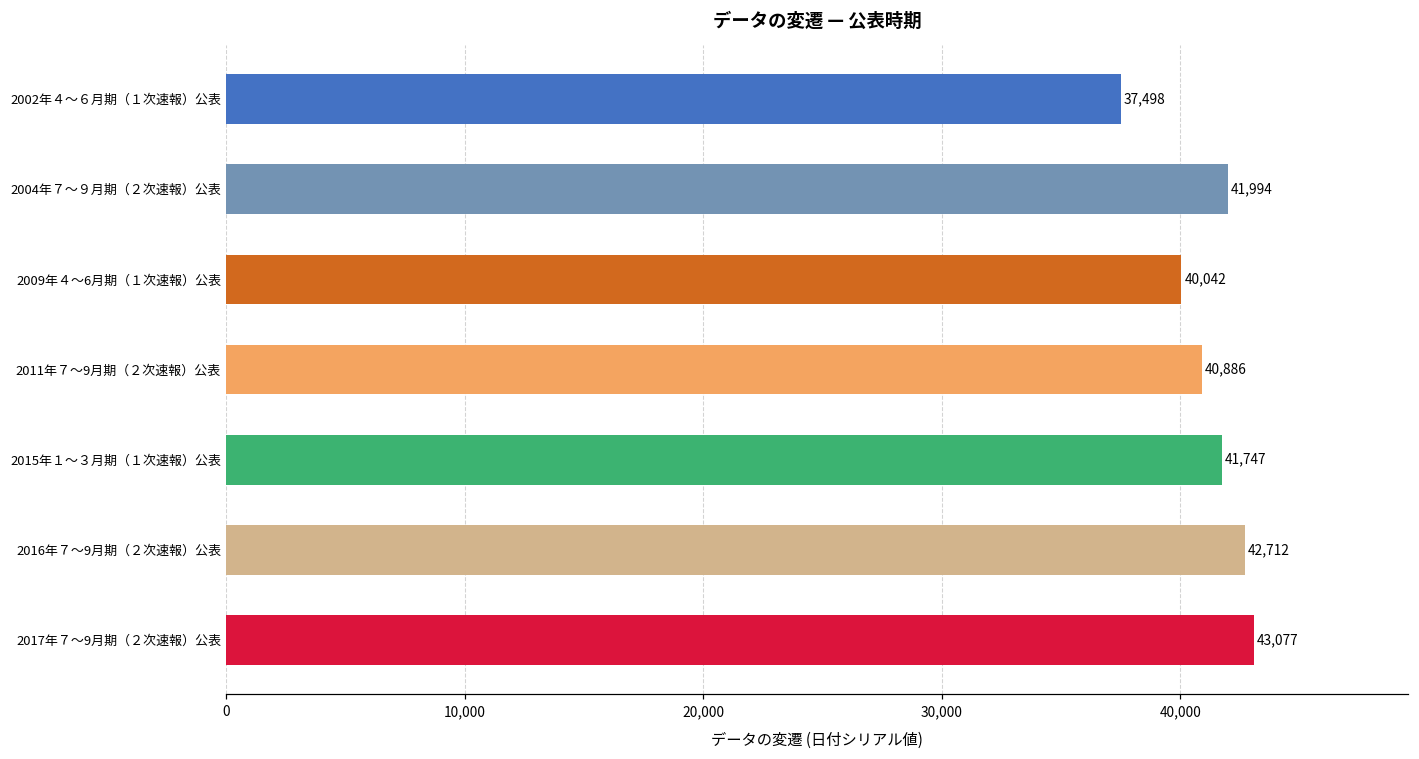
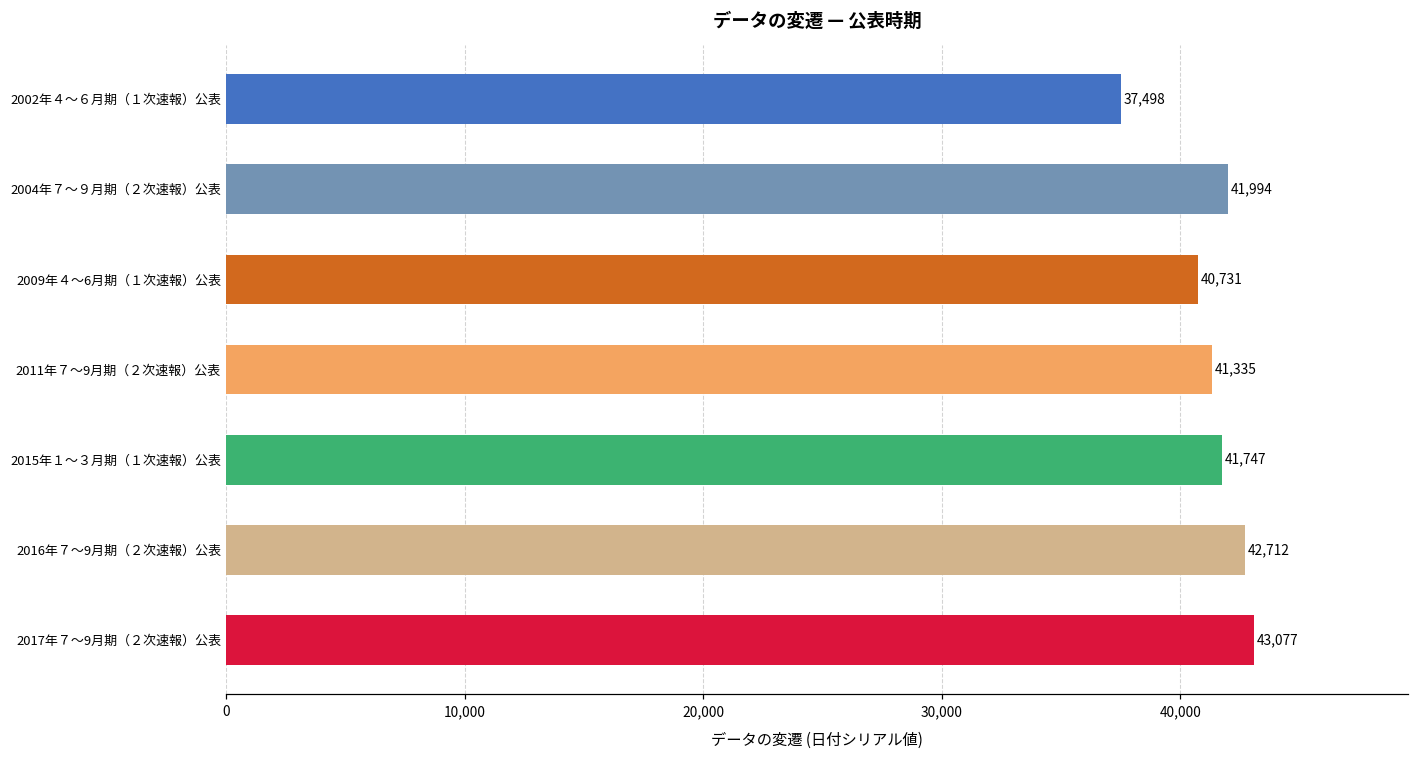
2009年４～6月期（１次速報）公表: 40,042 -> 40,731
2011年７～9月期（２次速報）公表: 40,886 -> 41,335
